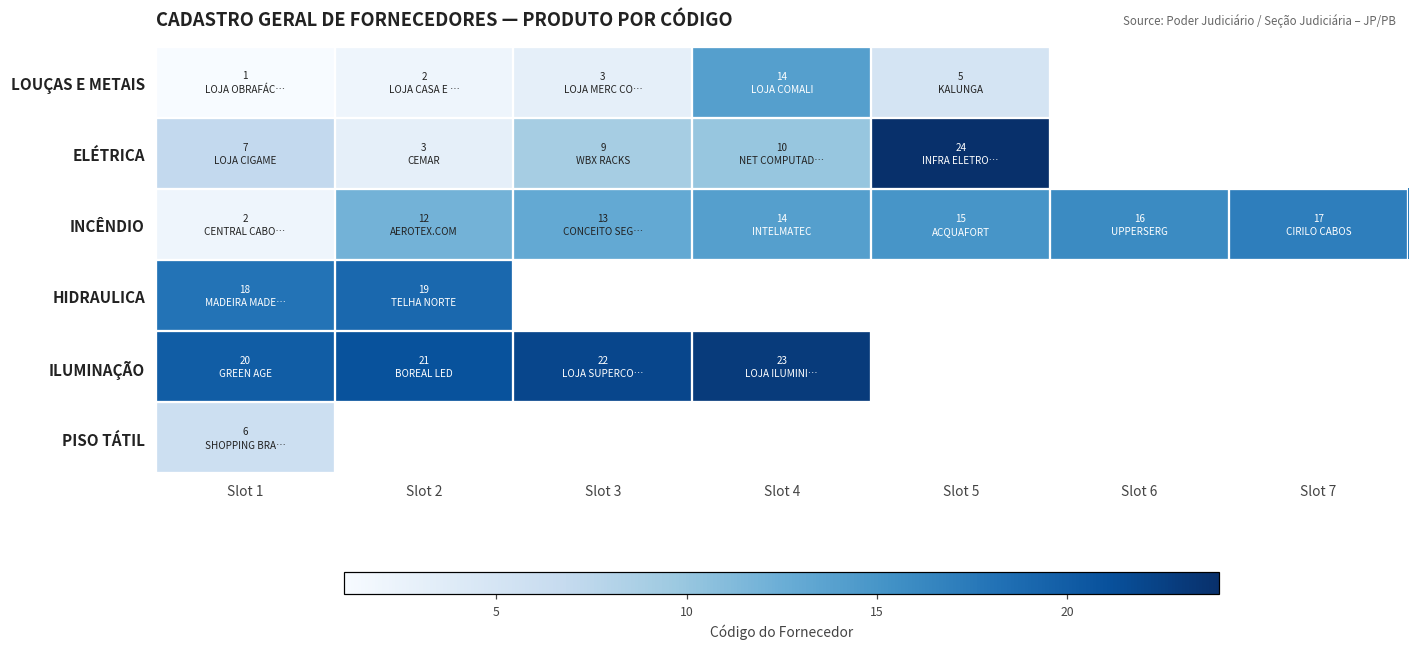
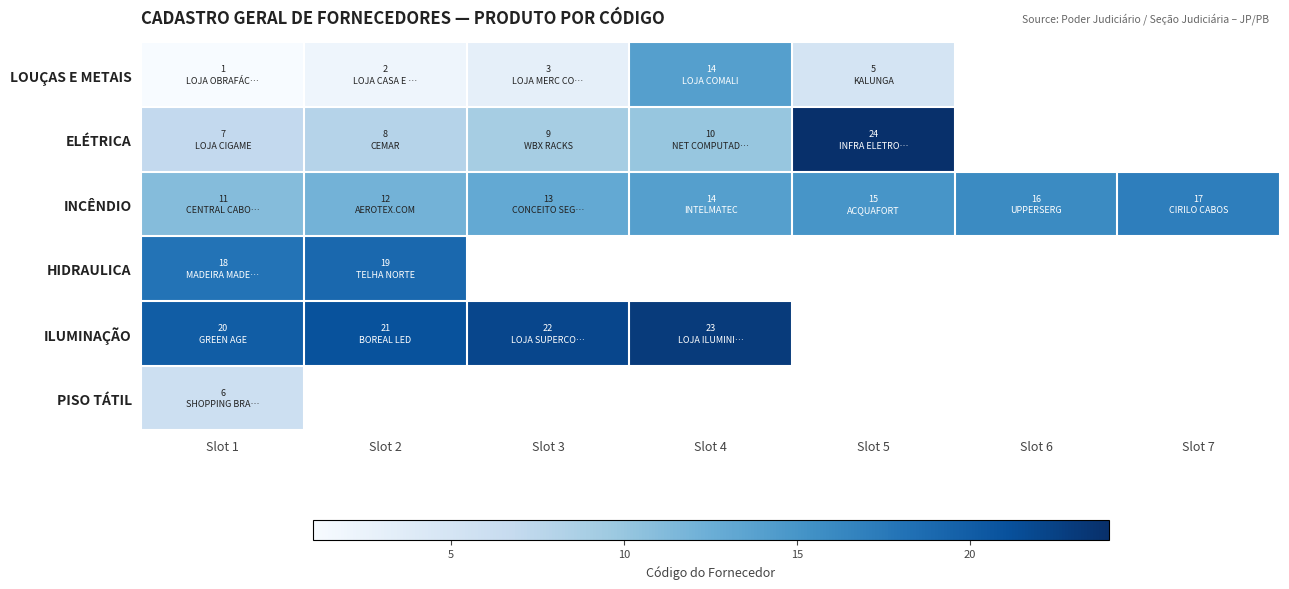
ELÉTRICA, Slot 2: 3 -> 8
INCÊNDIO, Slot 1: 2 -> 11
